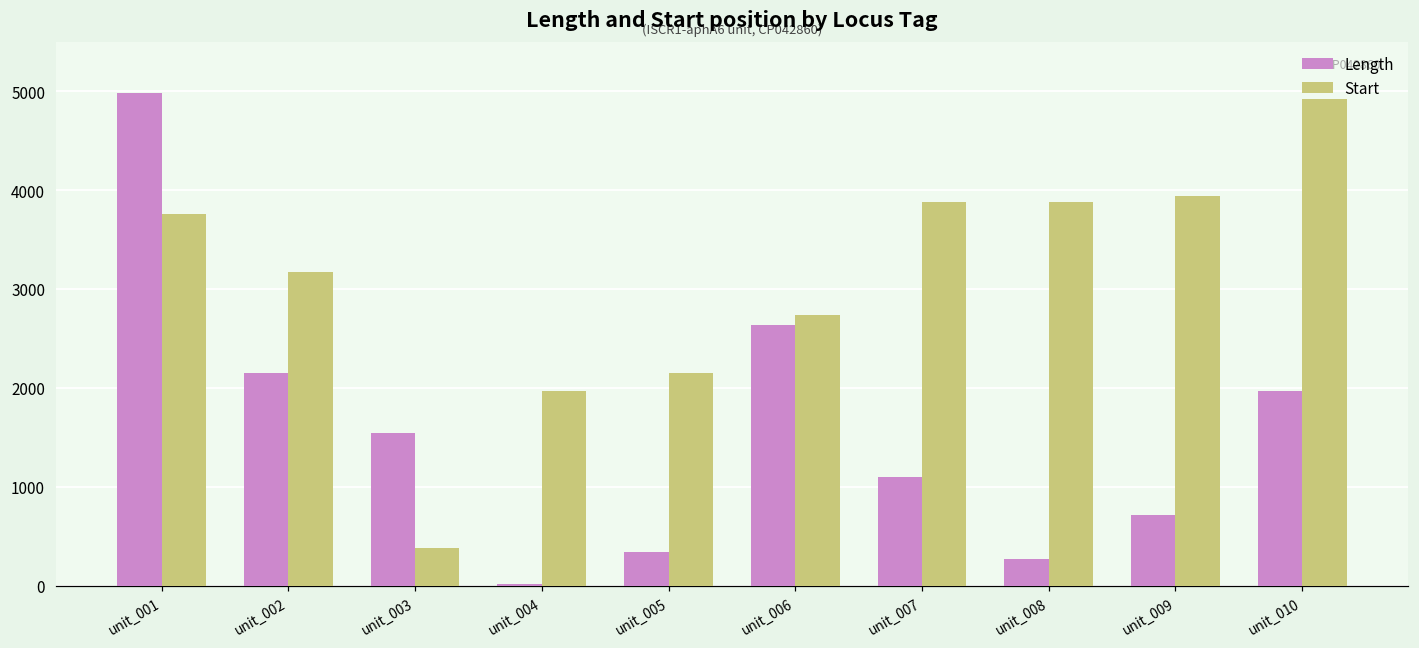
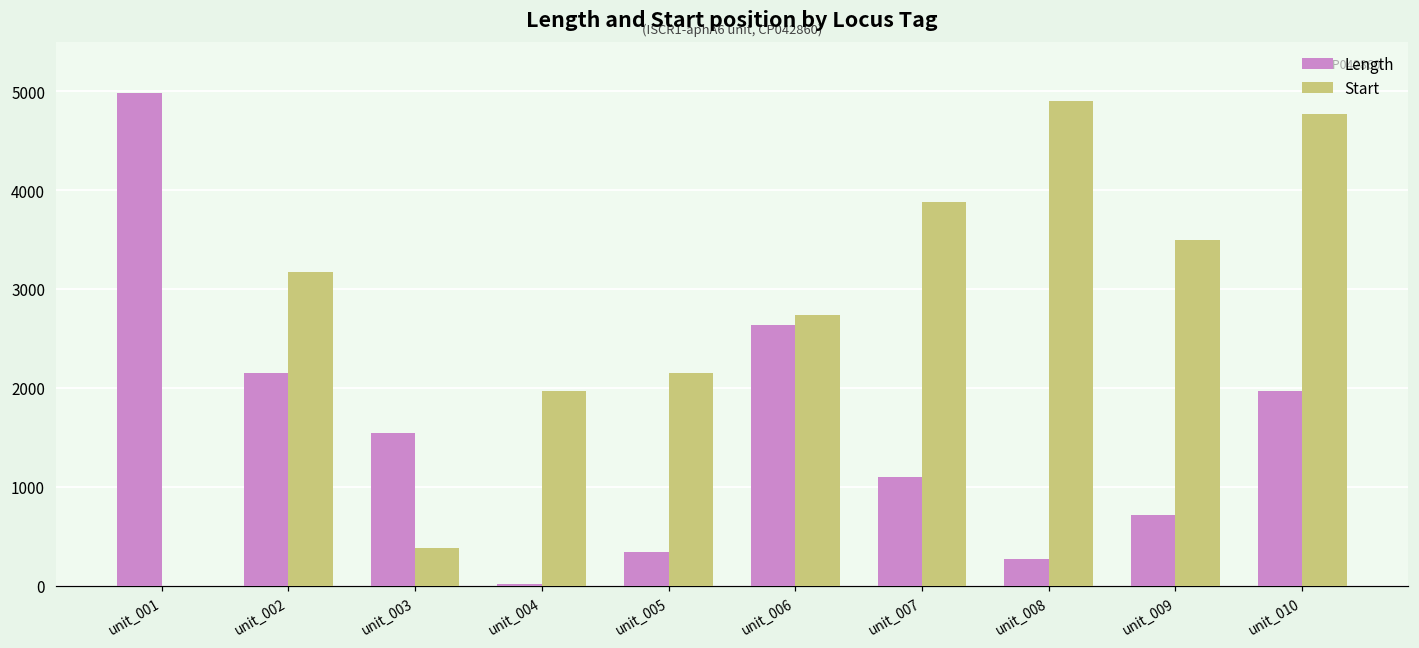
Start, unit_001: 3800 -> 0
Start, unit_008: 3900 -> 4900
Start, unit_009: 3900 -> 3500
Start, unit_010: 4900 -> 4800
